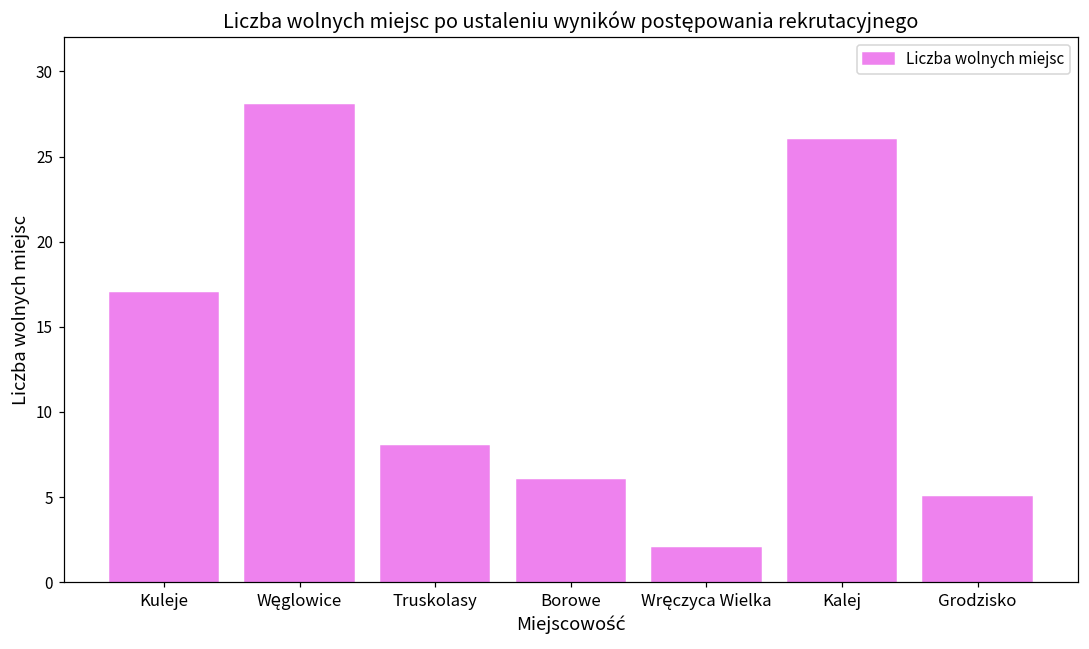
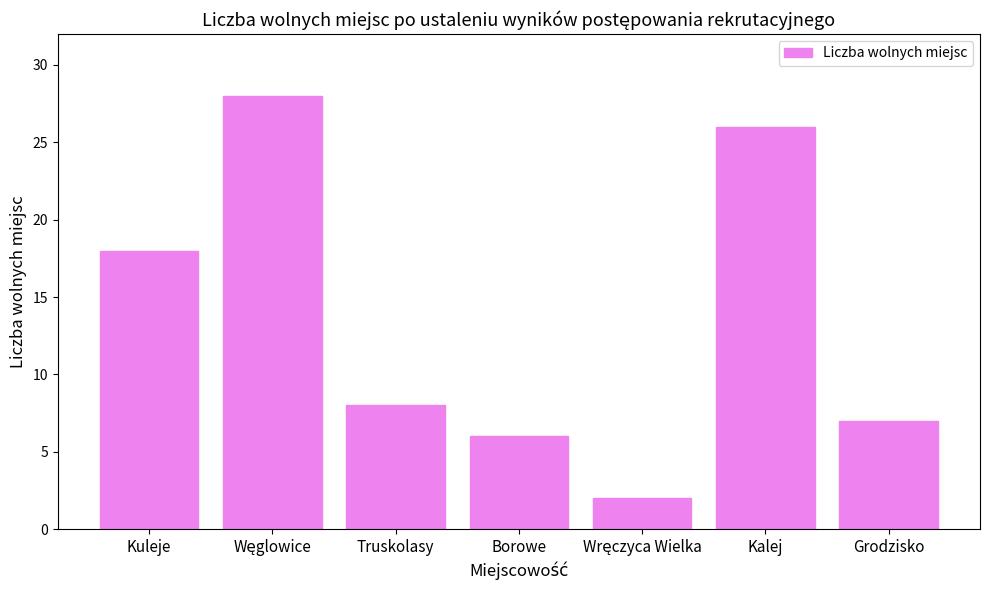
Kuleje: 17 -> 18
Grodzisko: 5 -> 7
